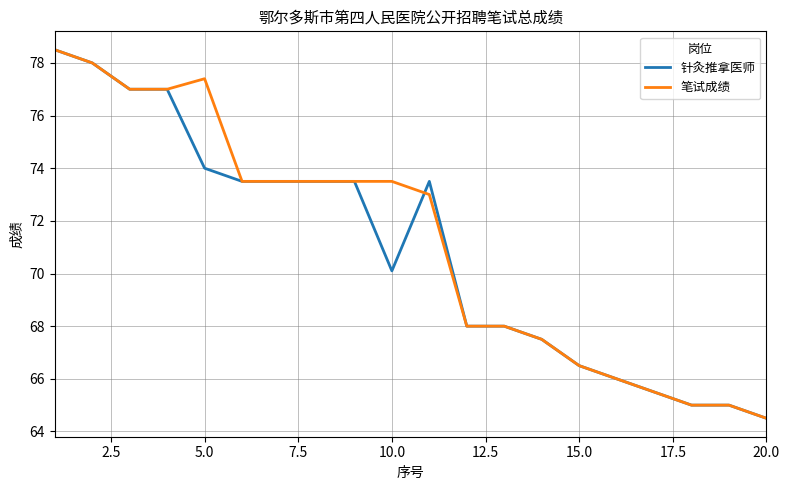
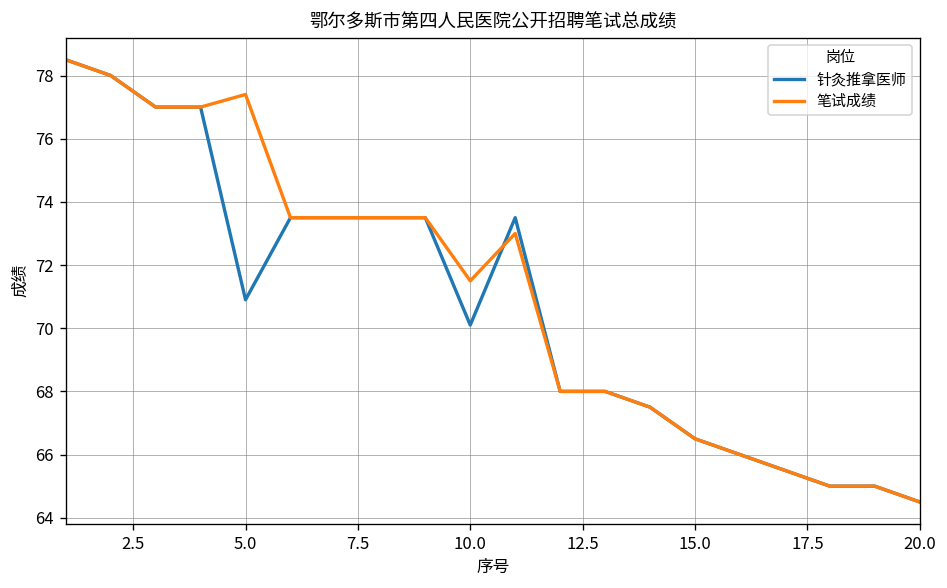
针灸推拿医师, 5.0: 74.0 -> 70.9
笔试成绩, 10.0: 73.5 -> 71.5
